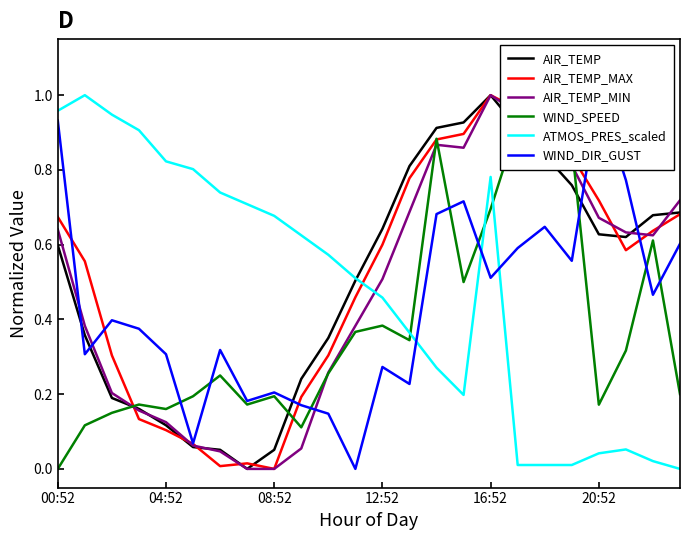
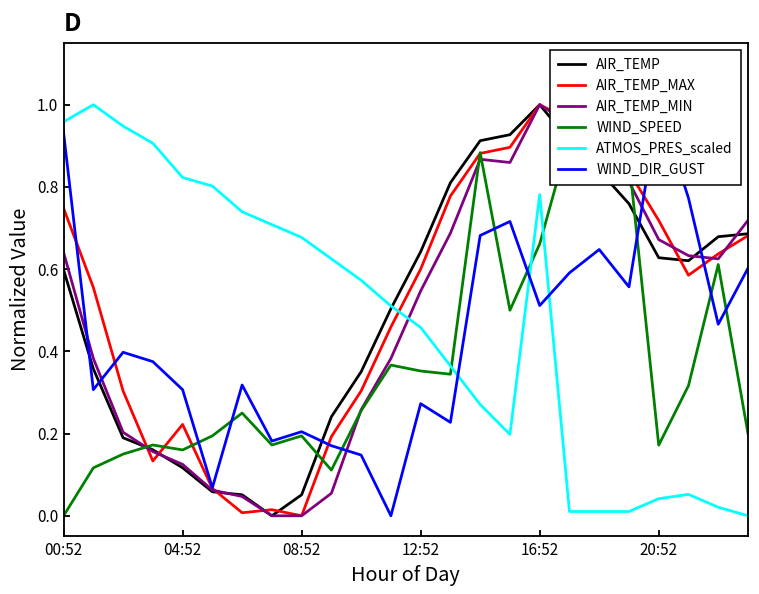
AIR_TEMP_MAX, 00:52: 0.67 -> 0.75
AIR_TEMP_MAX, 04:52: 0.10 -> 0.22
AIR_TEMP_MIN, 12:52: 0.51 -> 0.55
WIND_SPEED, 12:52: 0.38 -> 0.35
WIND_SPEED, 16:52: 0.70 -> 0.66
